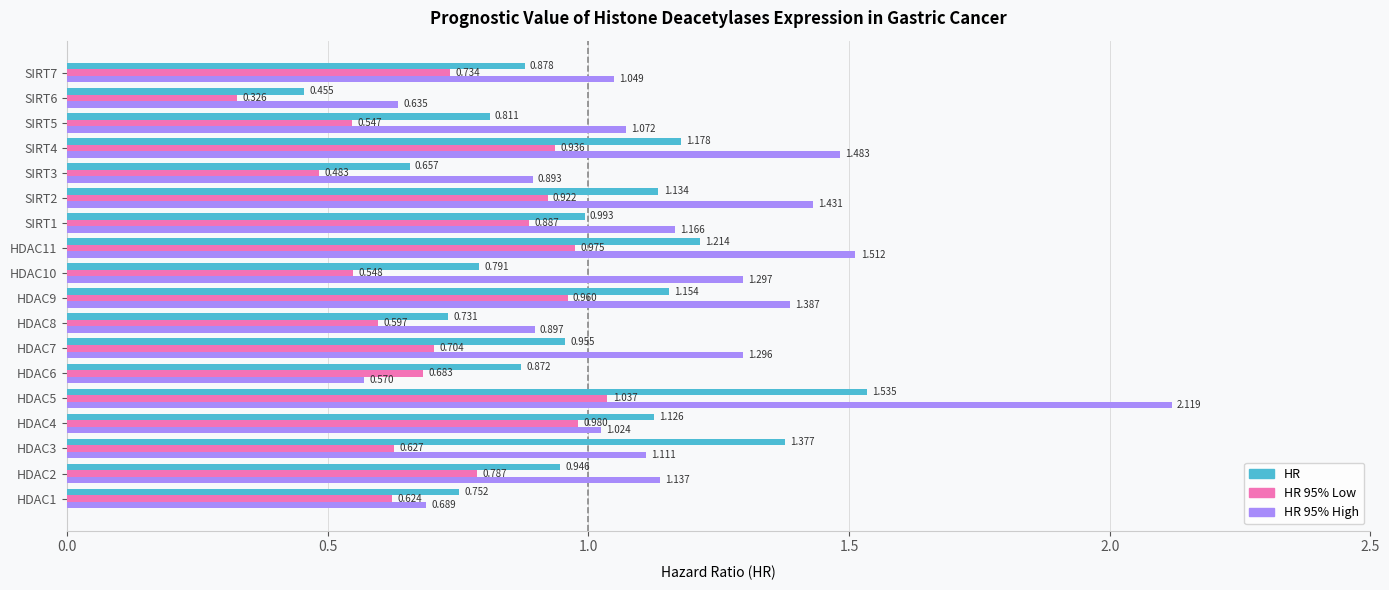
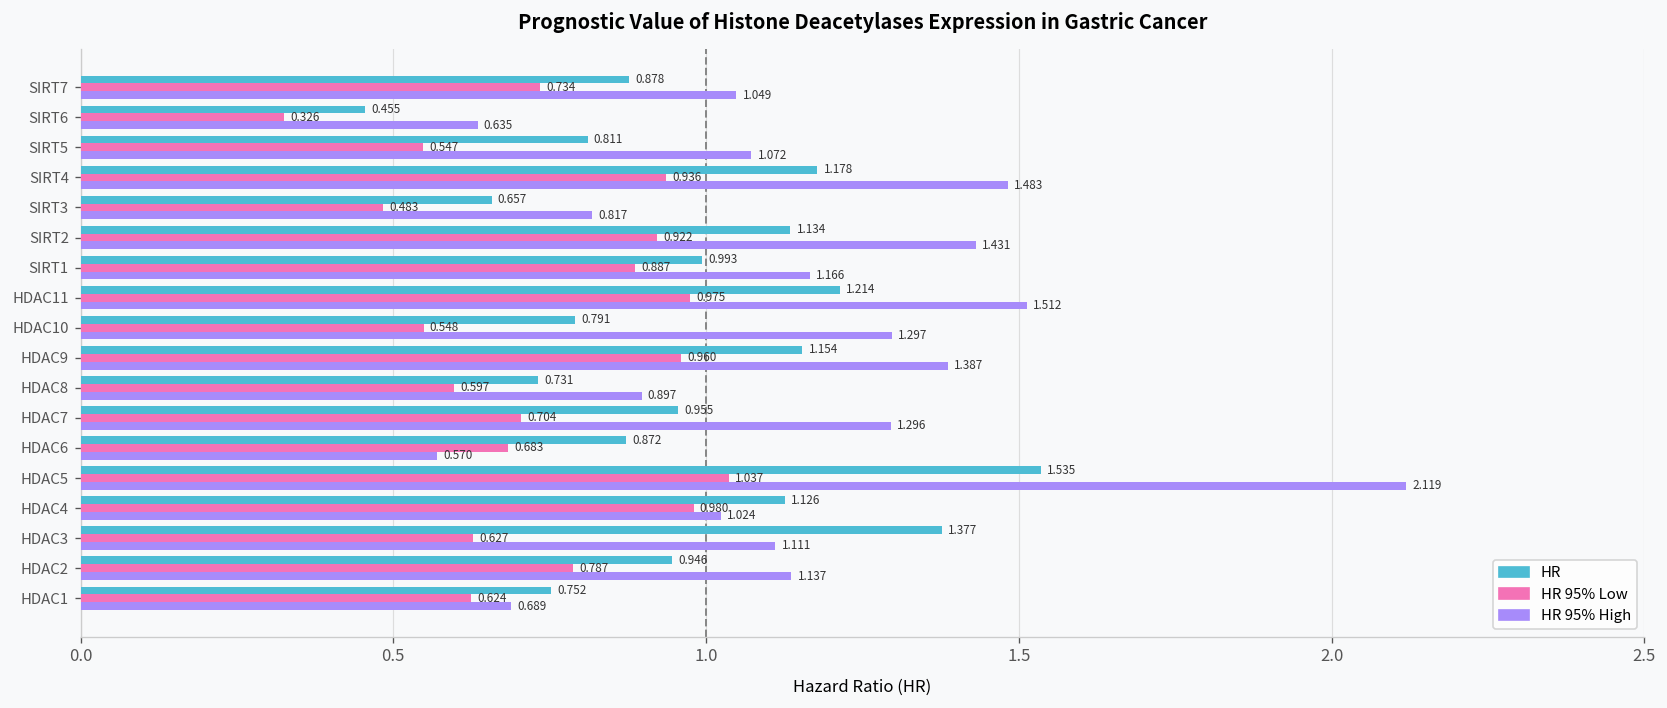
HR 95% High, SIRT3: 0.893 -> 0.817
